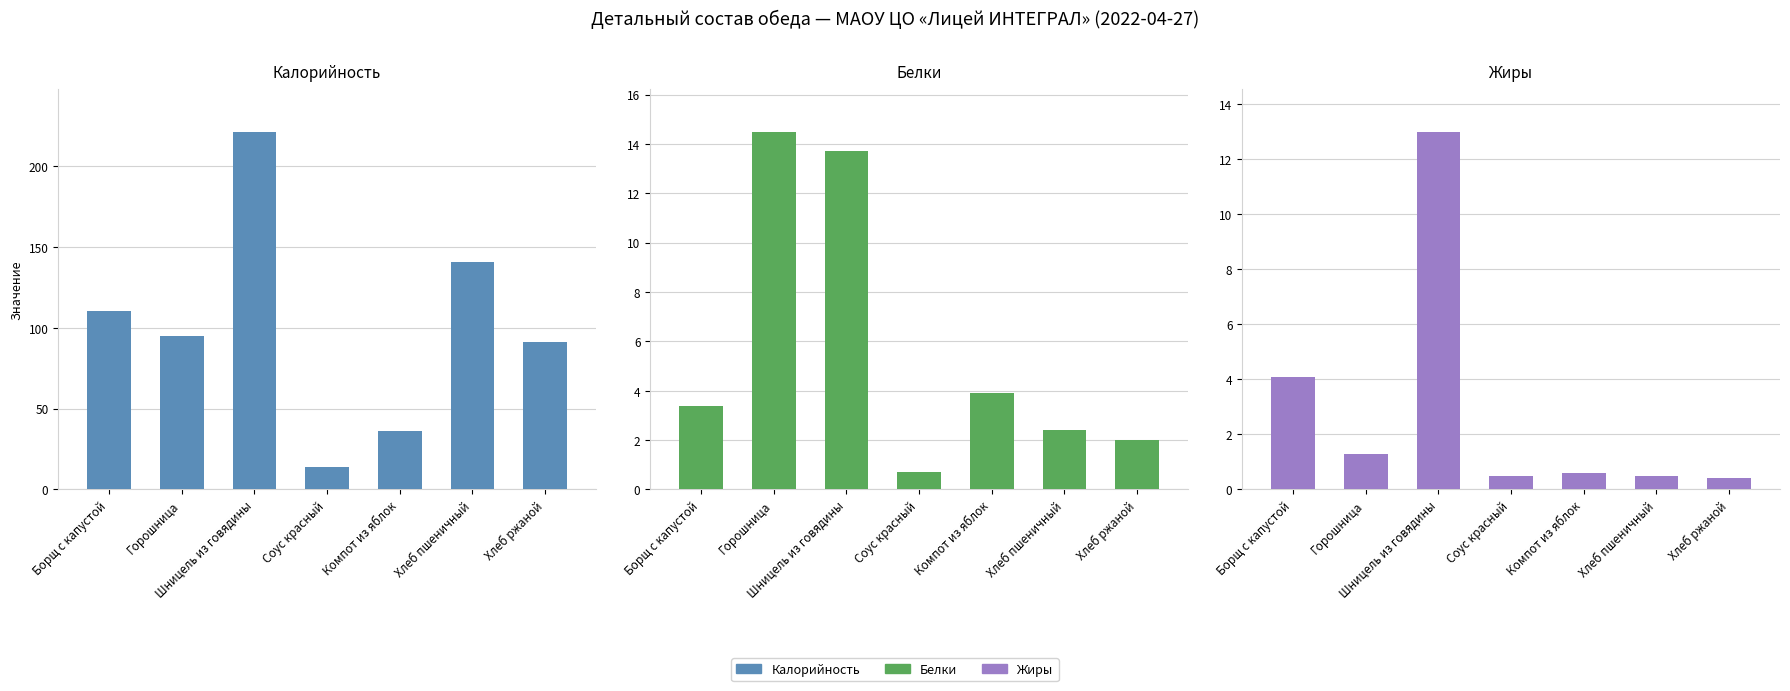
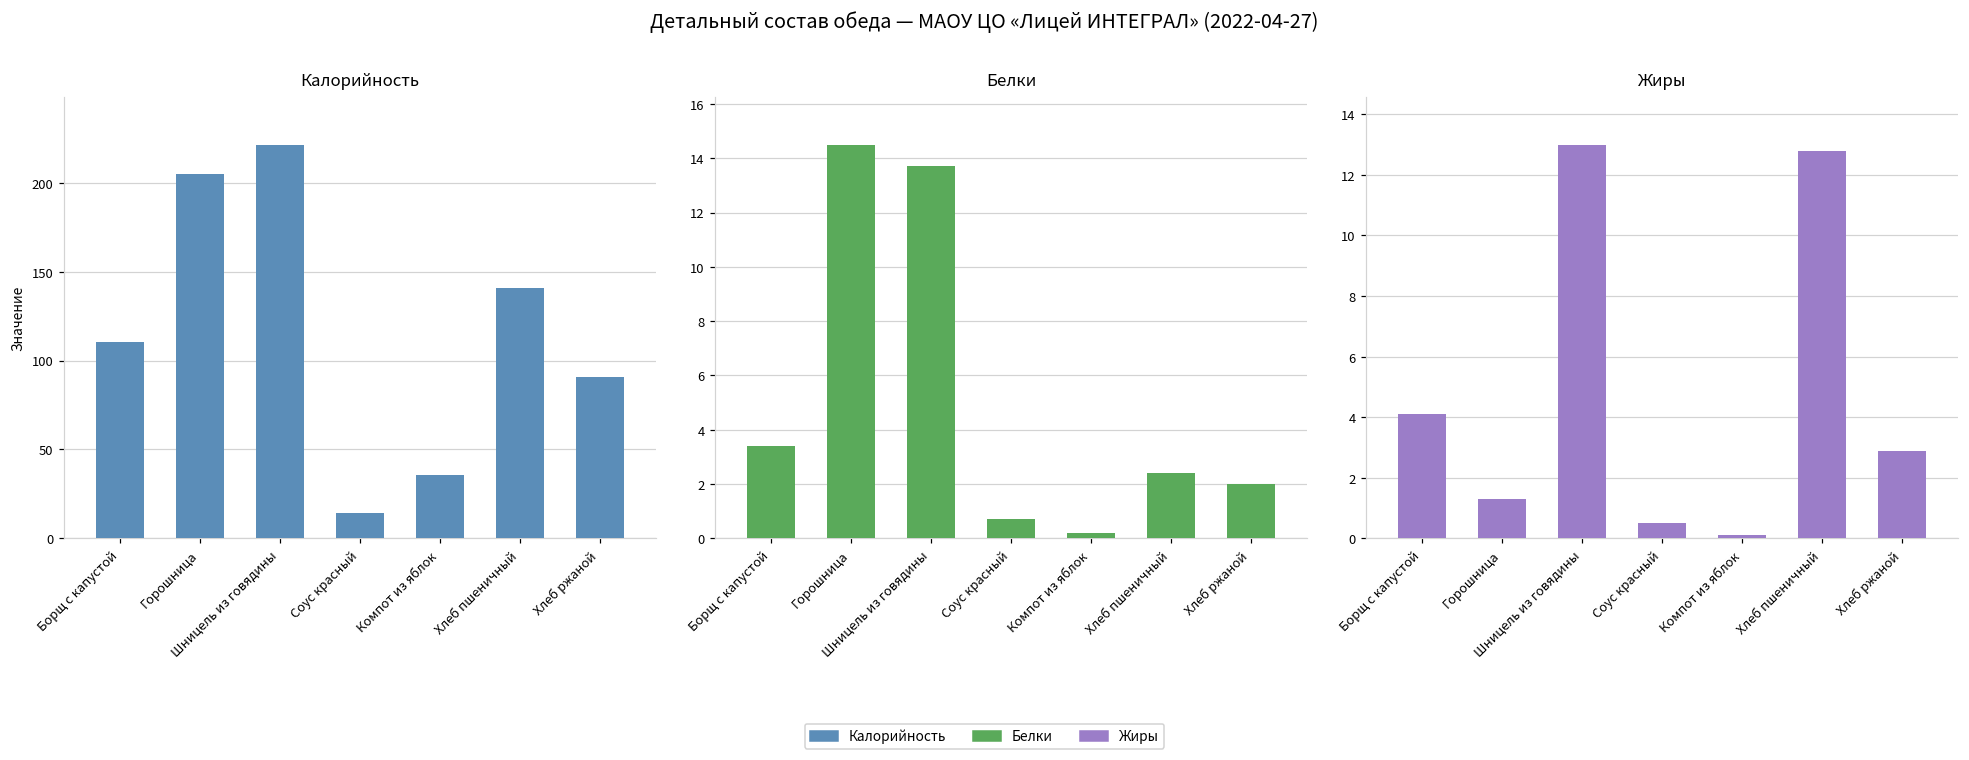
Калорийность, Горошница: 95 -> 205
Белки, Компот из яблок: 3.9 -> 0.2
Жиры, Компот из яблок: 0.6 -> 0.1
Жиры, Хлеб пшеничный: 0.5 -> 12.8
Жиры, Хлеб ржаной: 0.4 -> 2.9
